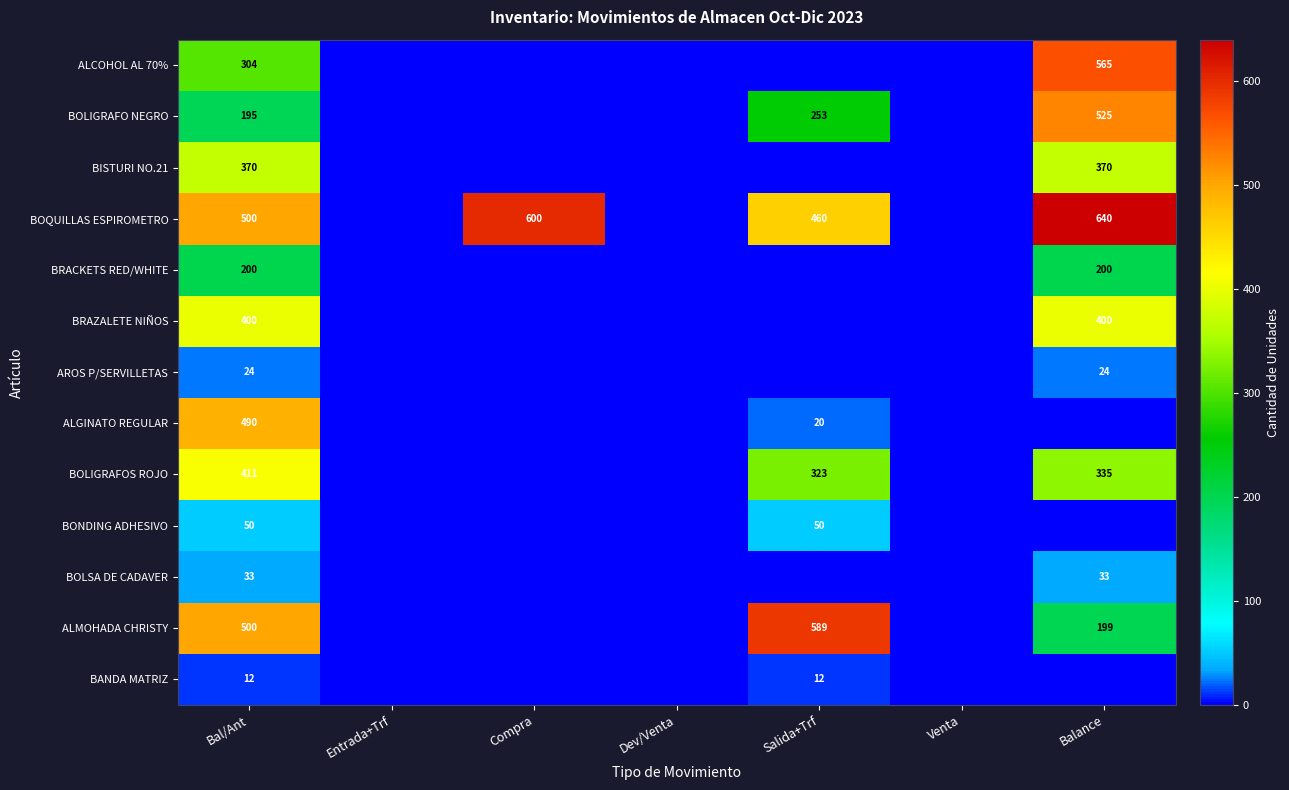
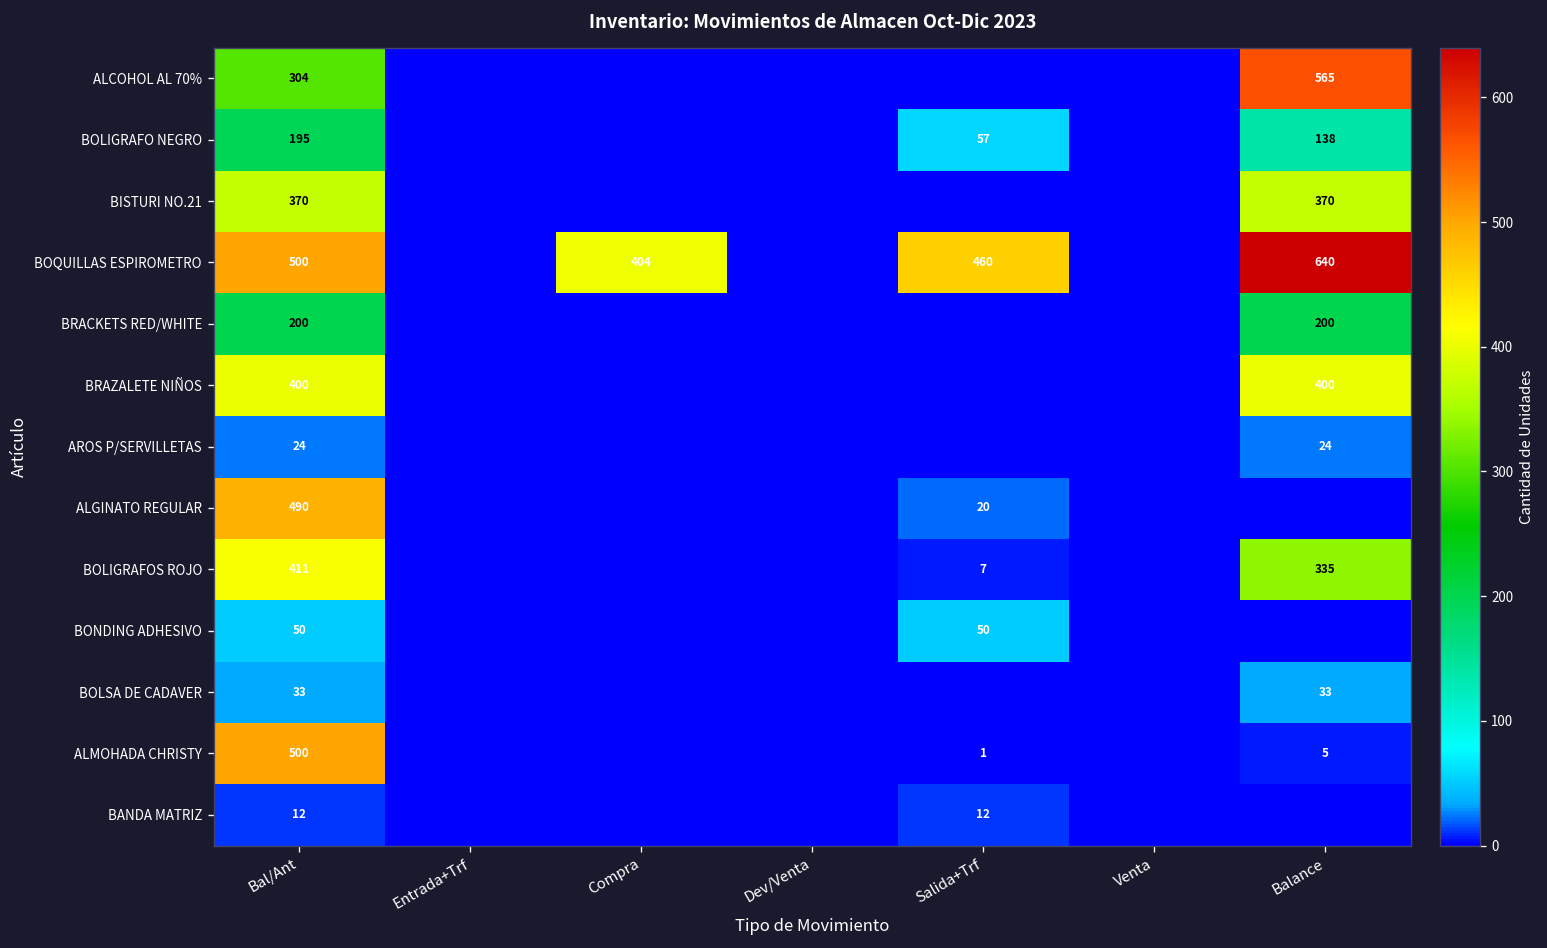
BOLIGRAFO NEGRO, Salida+Trf: 253 -> 57
BOLIGRAFO NEGRO, Balance: 525 -> 138
BOQUILLAS ESPIROMETRO, Compra: 600 -> 404
BOLIGRAFOS ROJO, Salida+Trf: 323 -> 7
ALMOHADA CHRISTY, Salida+Trf: 589 -> 1
ALMOHADA CHRISTY, Balance: 199 -> 5
